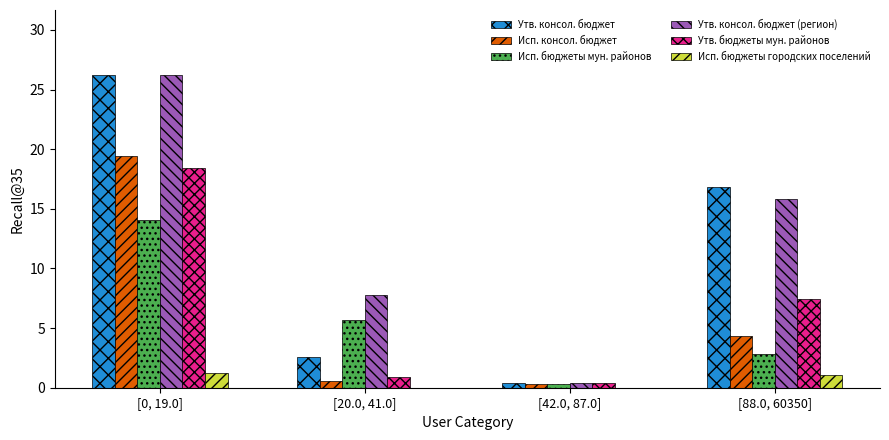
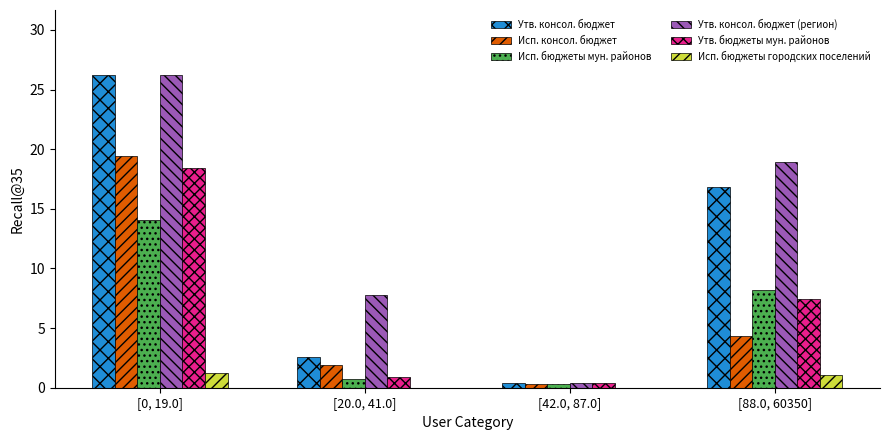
Исп. консол. бюджет, [20.0, 41.0]: 0.6 -> 1.9
Исп. бюджеты мун. районов, [20.0, 41.0]: 5.7 -> 0.7
Исп. бюджеты мун. районов, [88.0, 60350]: 2.8 -> 8.2
Утв. консол. бюджет (регион), [88.0, 60350]: 15.9 -> 18.9
